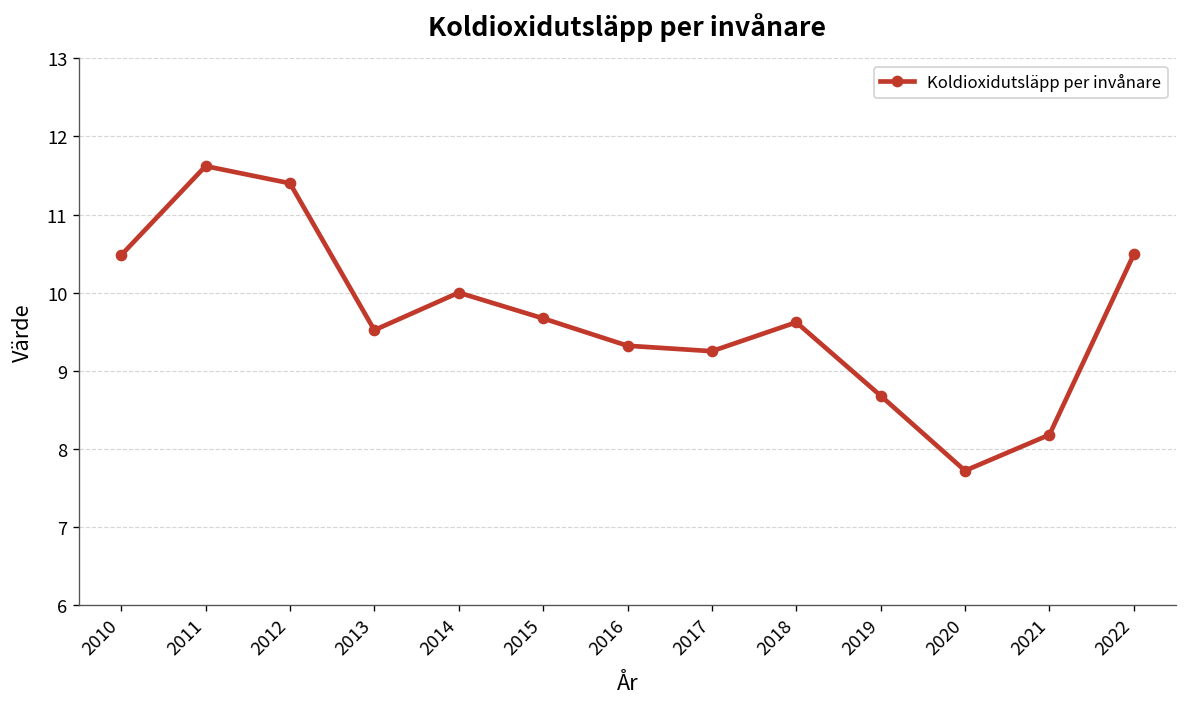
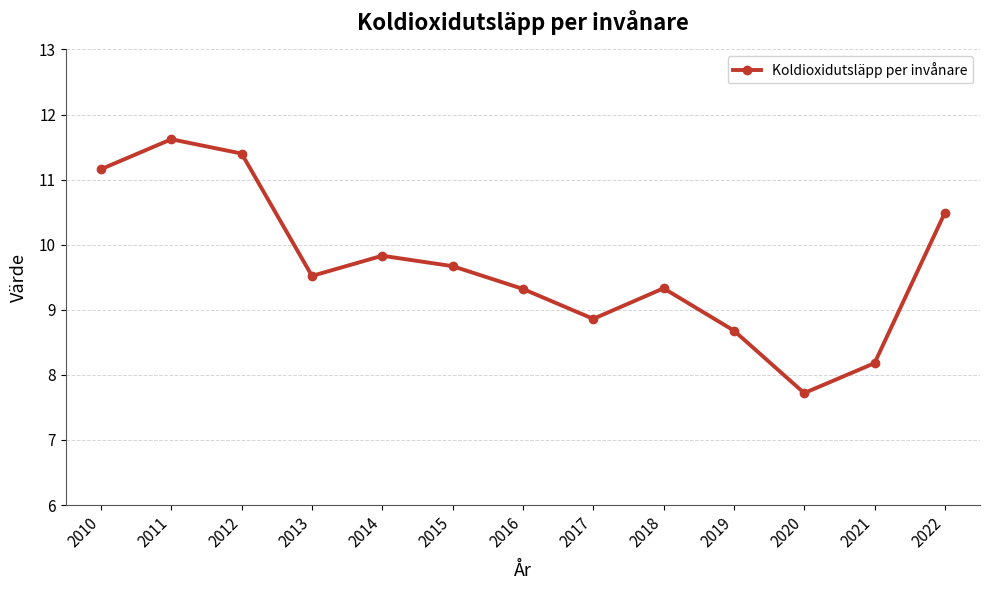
2010: 10.5 -> 11.2
2014: 10.0 -> 9.8
2017: 9.3 -> 8.9
2018: 9.6 -> 9.3
